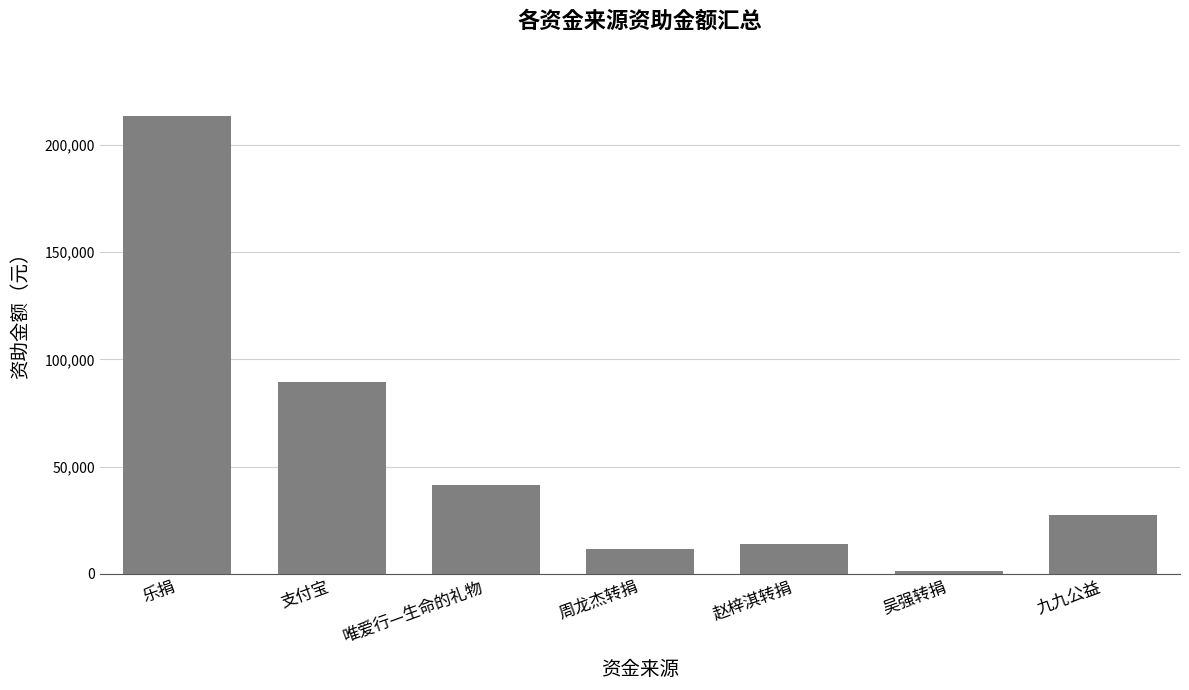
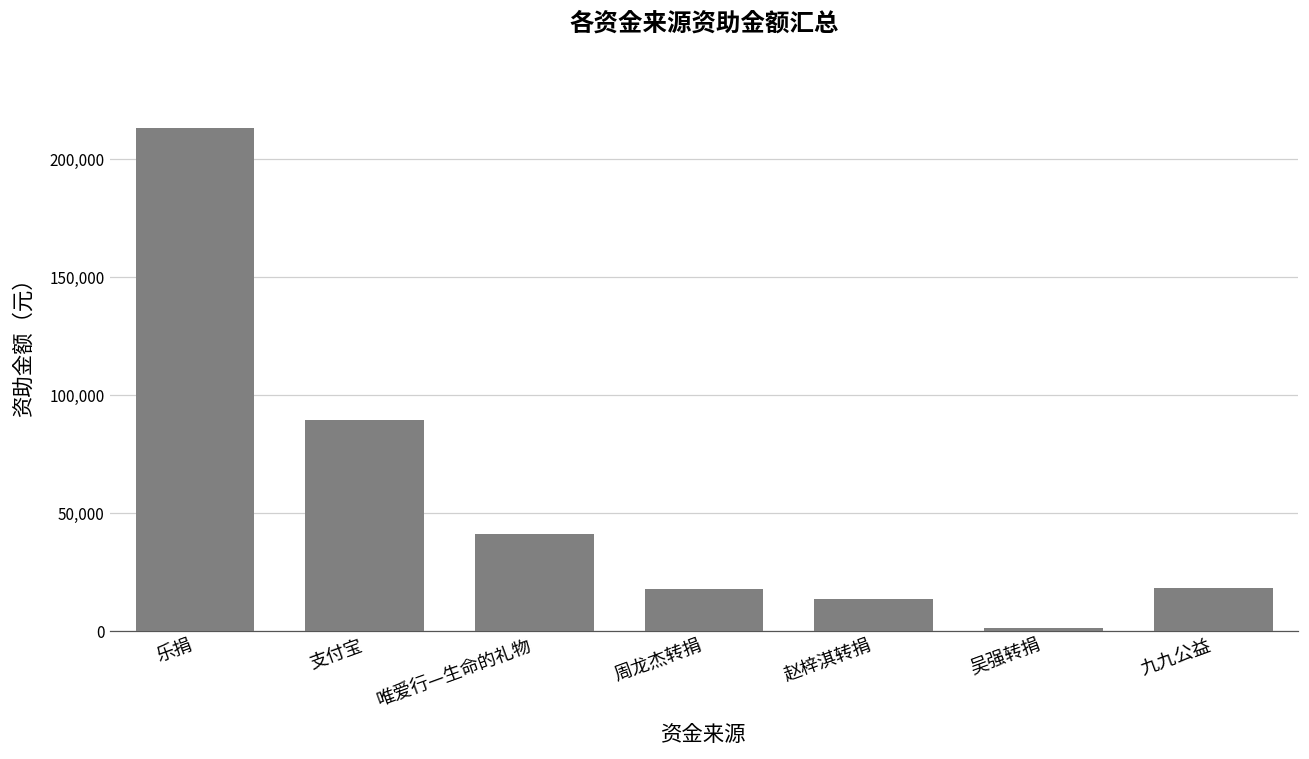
周龙杰转捐: 11,000 -> 18,000
九九公益: 27,000 -> 18,000
